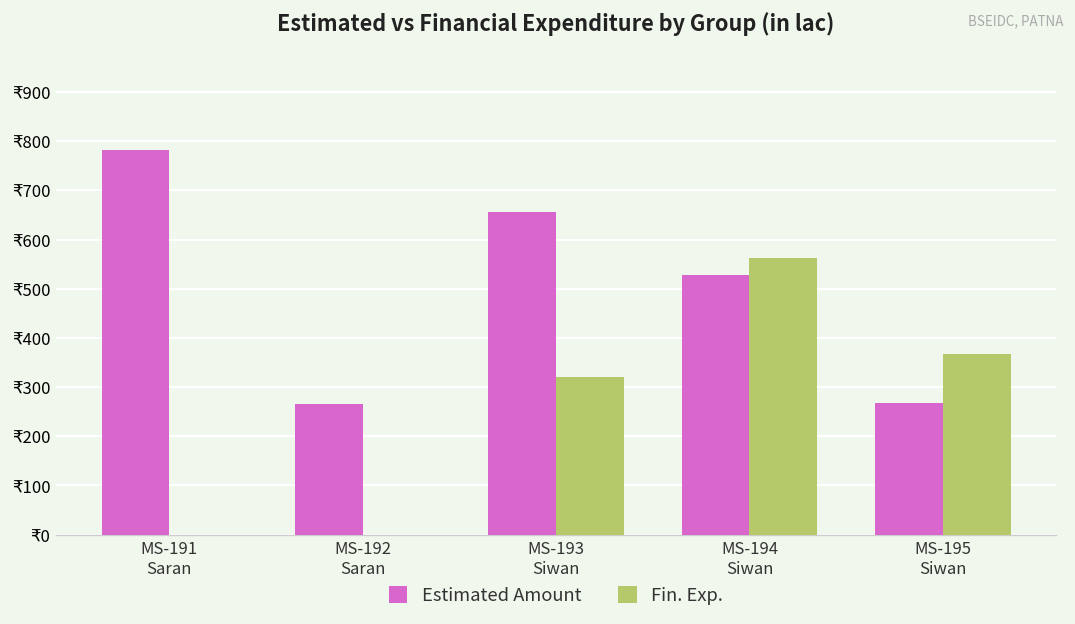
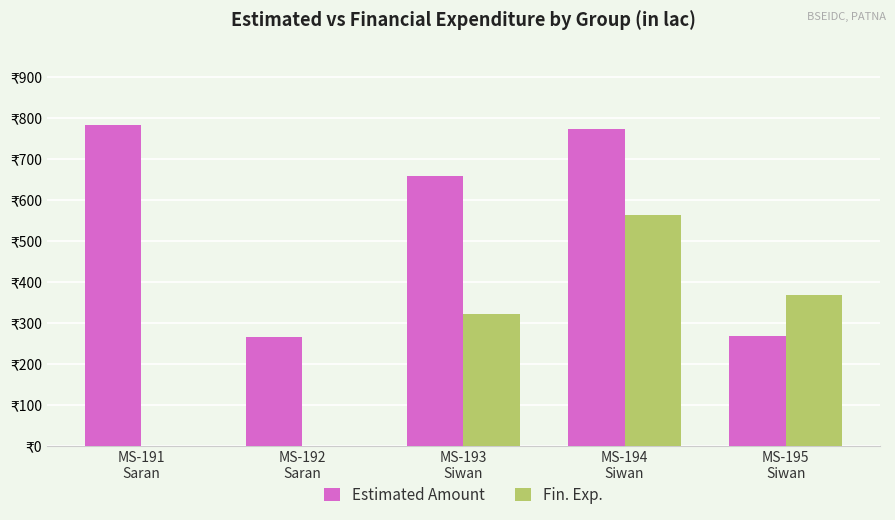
Estimated Amount, MS-194 Siwan: ₹530 -> ₹770
